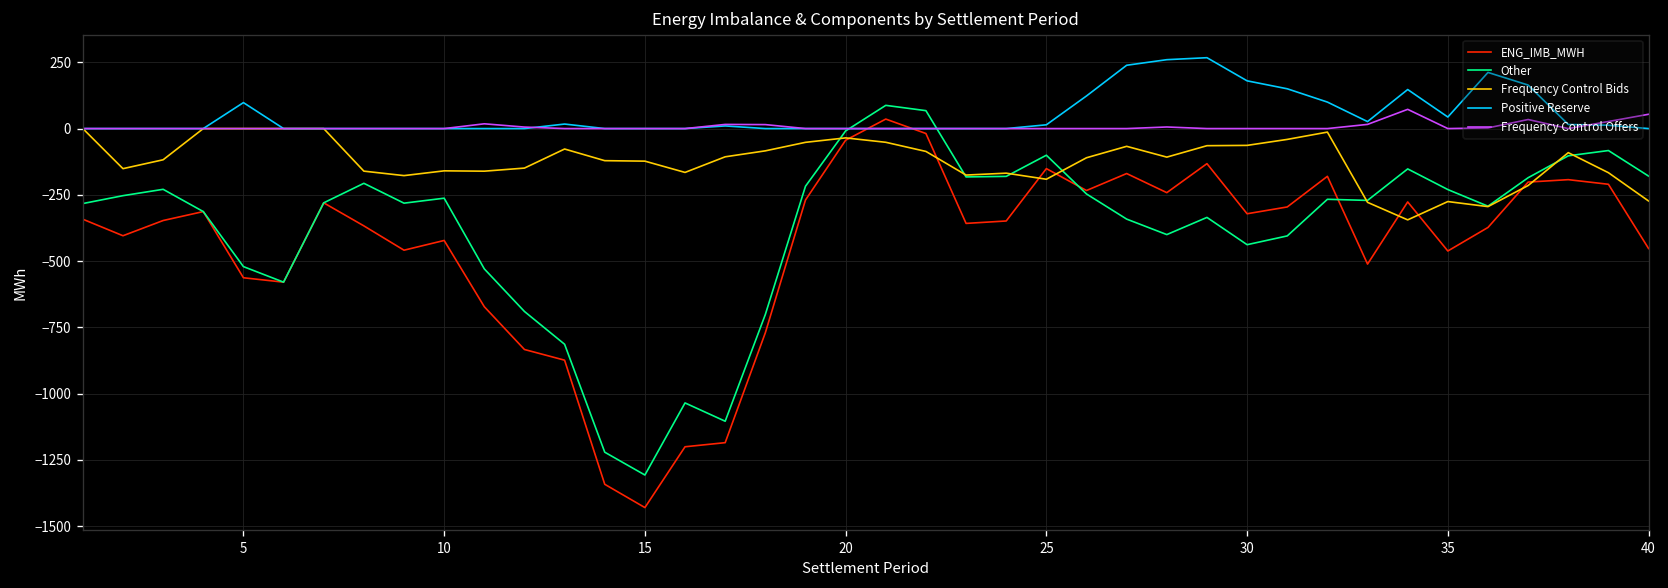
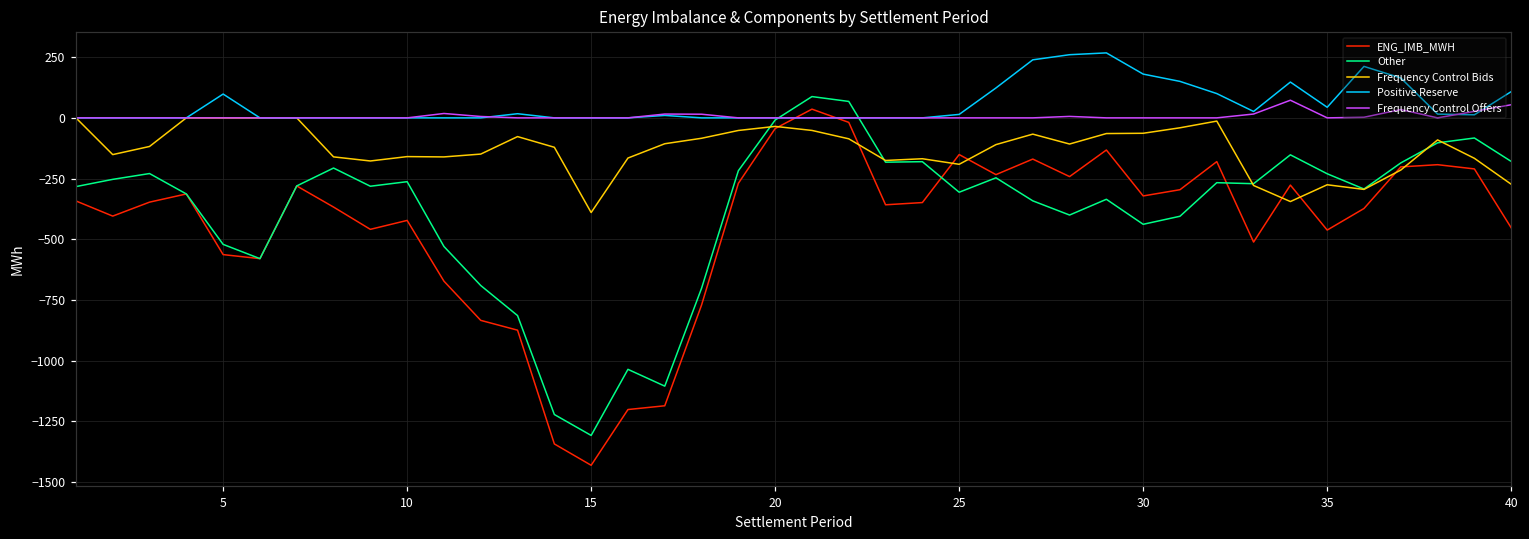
Frequency Control Bids, 15: -120 -> -390
Other, 25: -100 -> -310
Positive Reserve, 40: 0 -> 110
